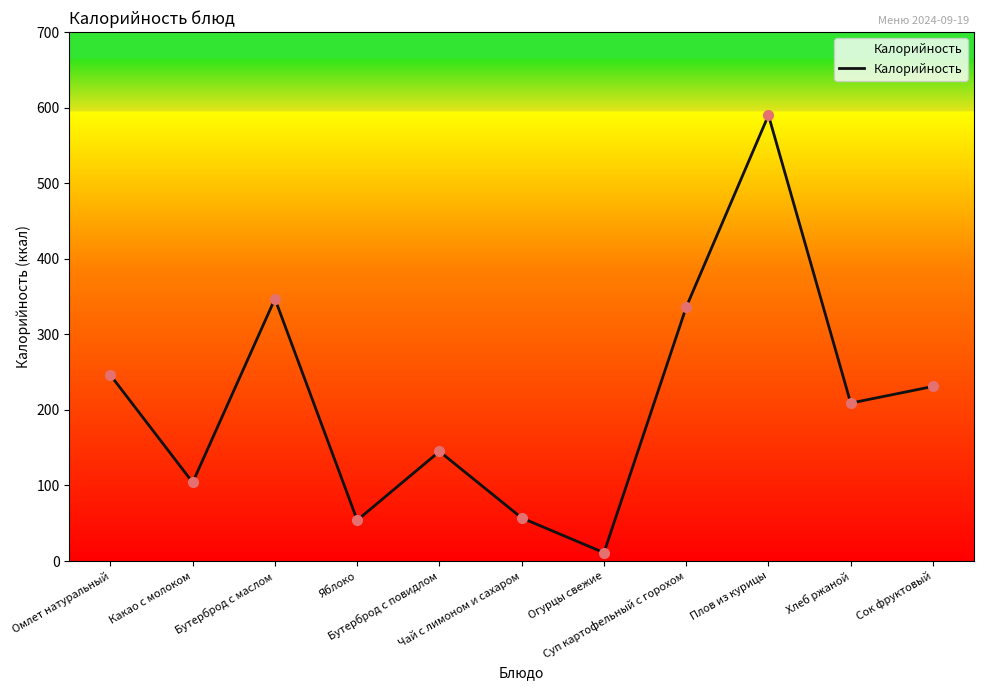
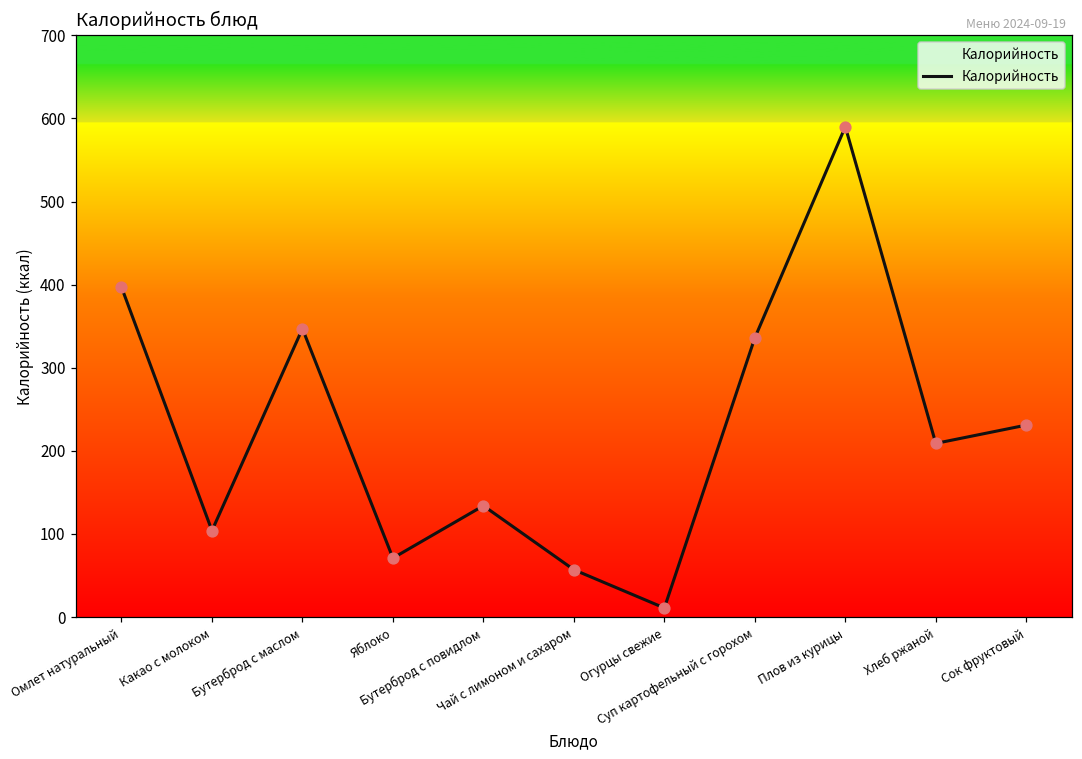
Омлет натуральный: 250 -> 400
Яблоко: 50 -> 70
Бутерброд с повидлом: 150 -> 130
